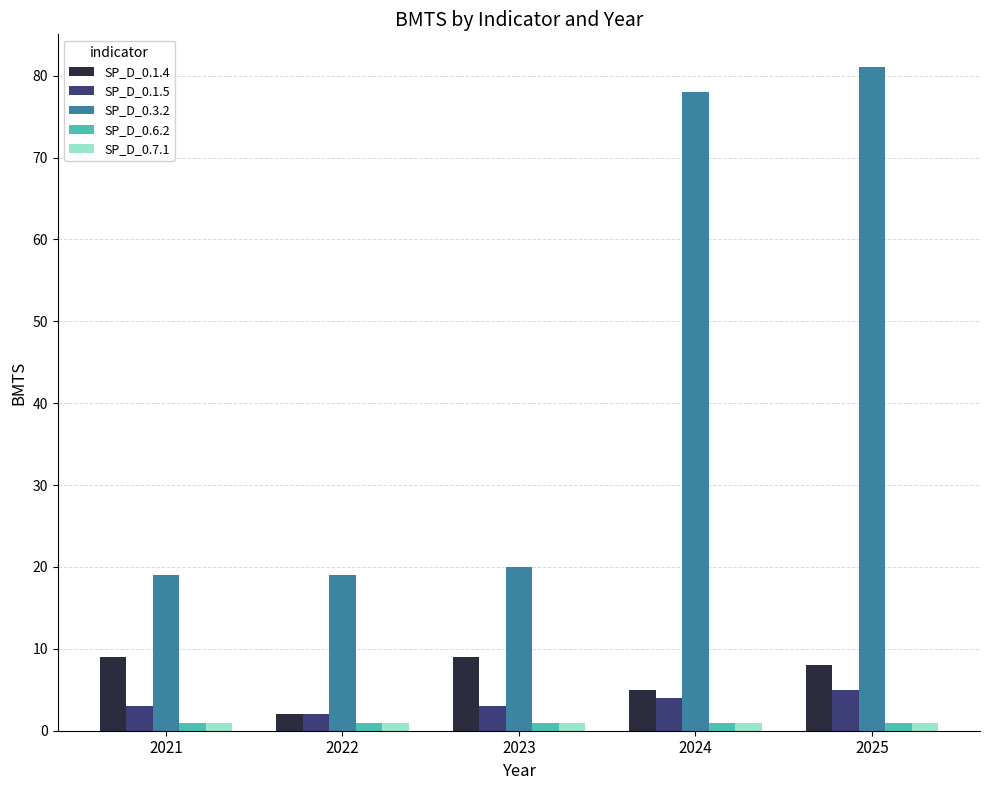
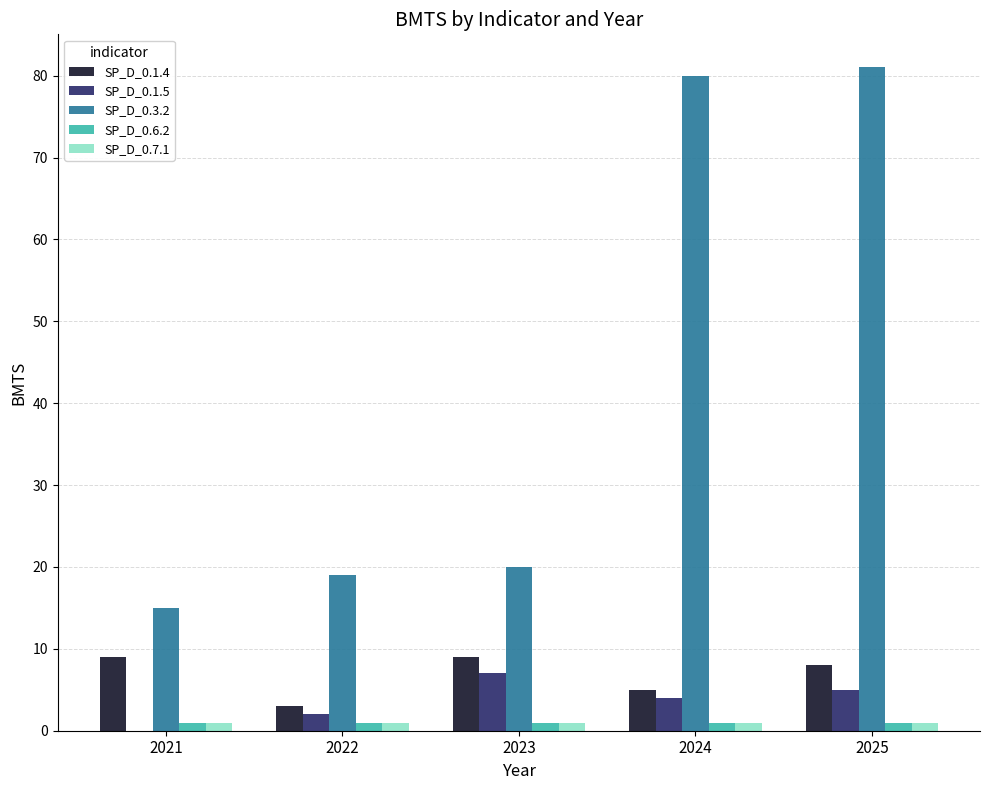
SP_D_0.1.5, 2021: 3 -> 0
SP_D_0.3.2, 2021: 19 -> 15
SP_D_0.1.4, 2022: 2 -> 3
SP_D_0.1.5, 2023: 3 -> 7
SP_D_0.3.2, 2024: 78 -> 80
